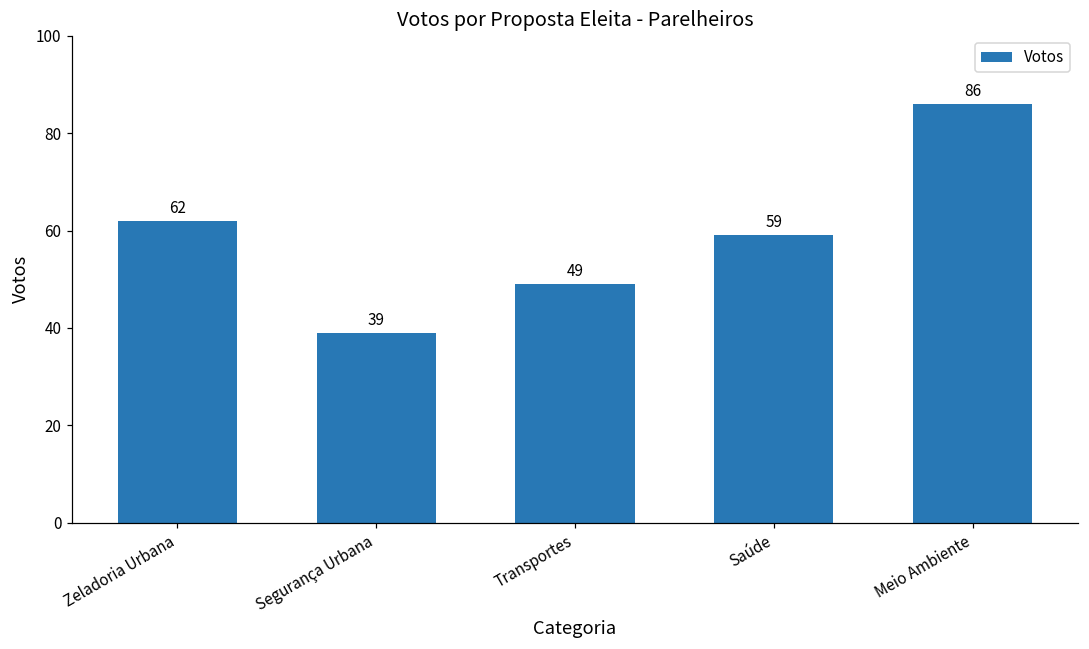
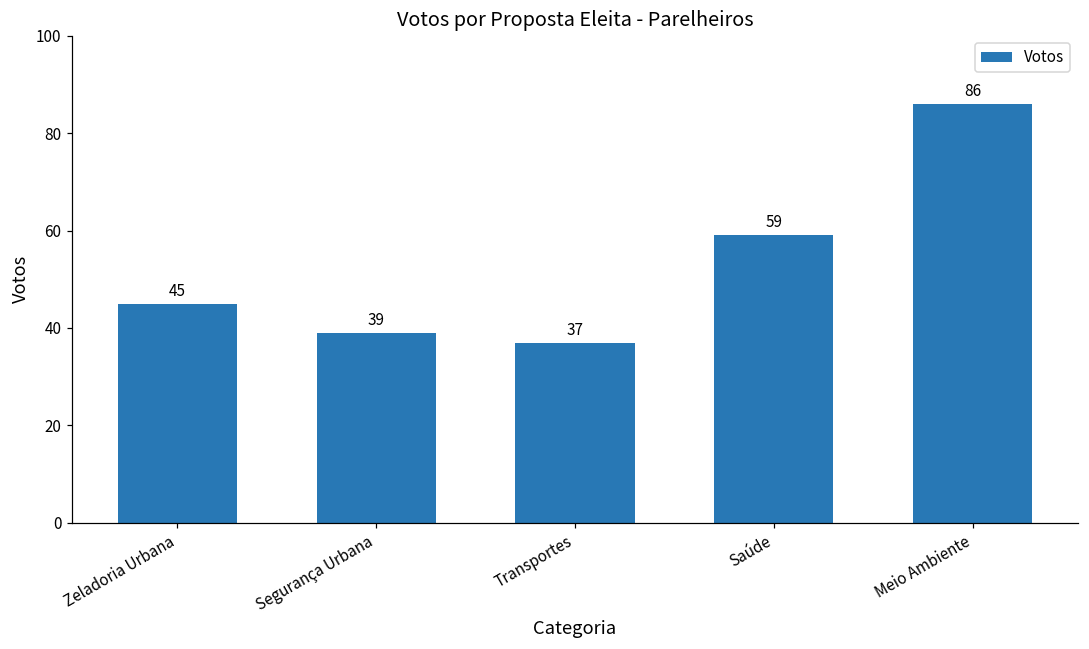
Zeladoria Urbana: 62 -> 45
Transportes: 49 -> 37
